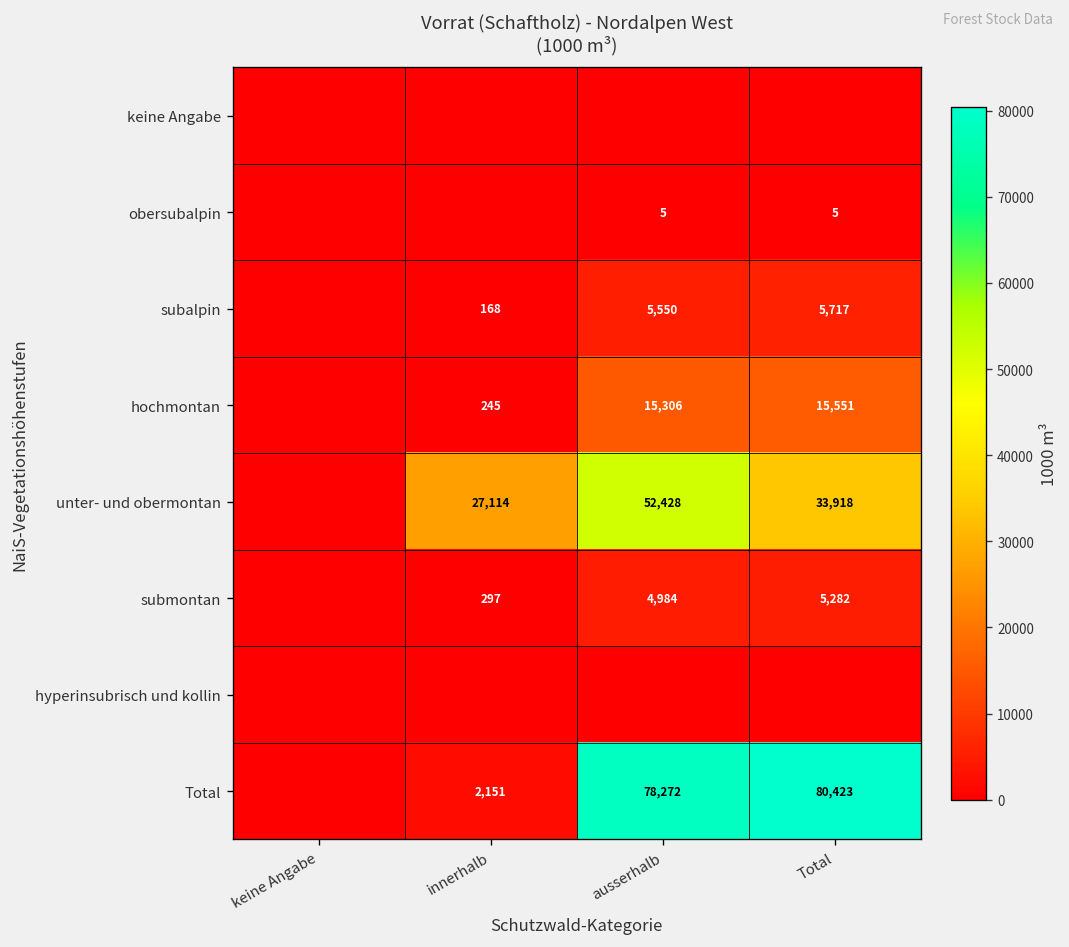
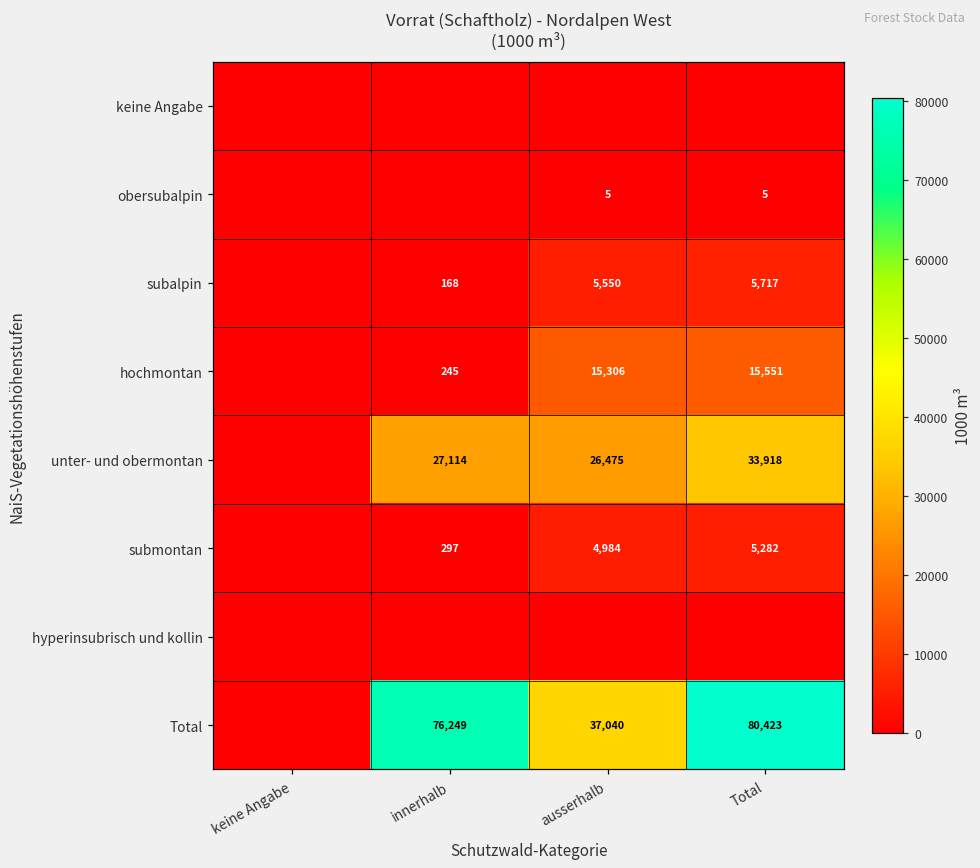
unter- und obermontan, ausserhalb: 52,428 -> 26,475
Total, innerhalb: 2,151 -> 76,249
Total, ausserhalb: 78,272 -> 37,040
